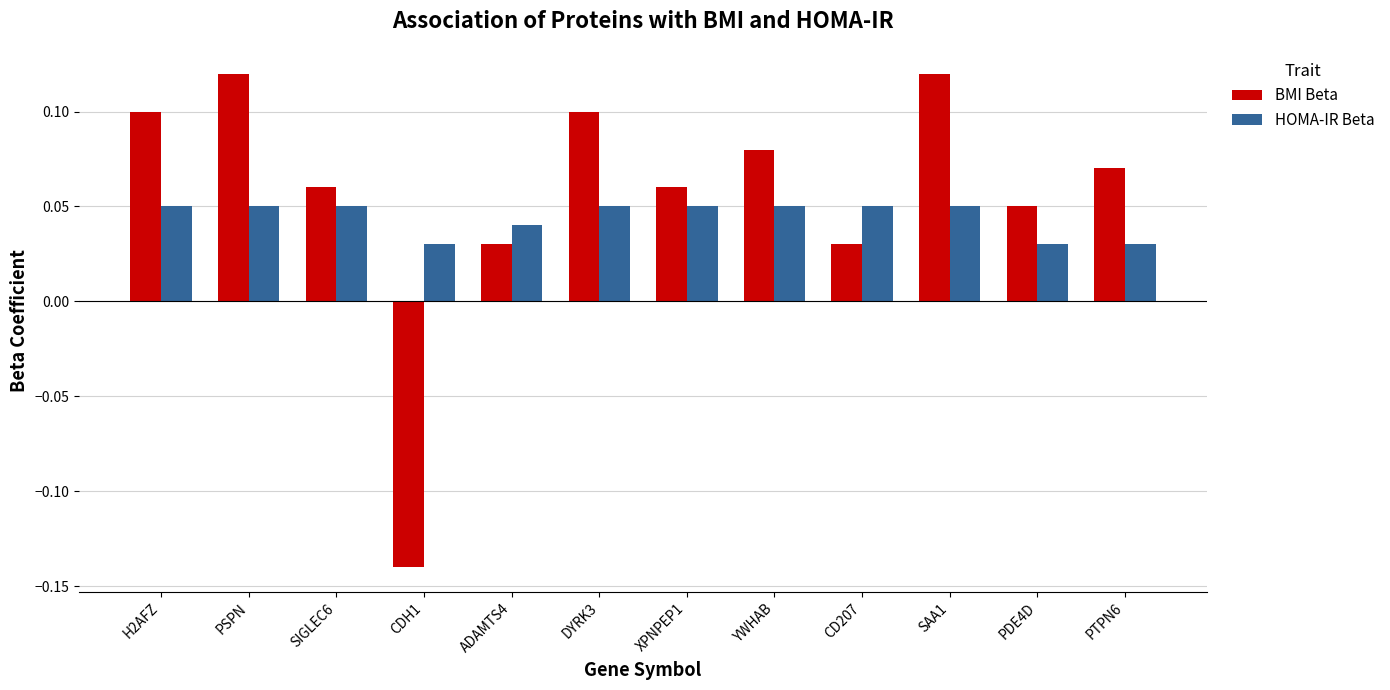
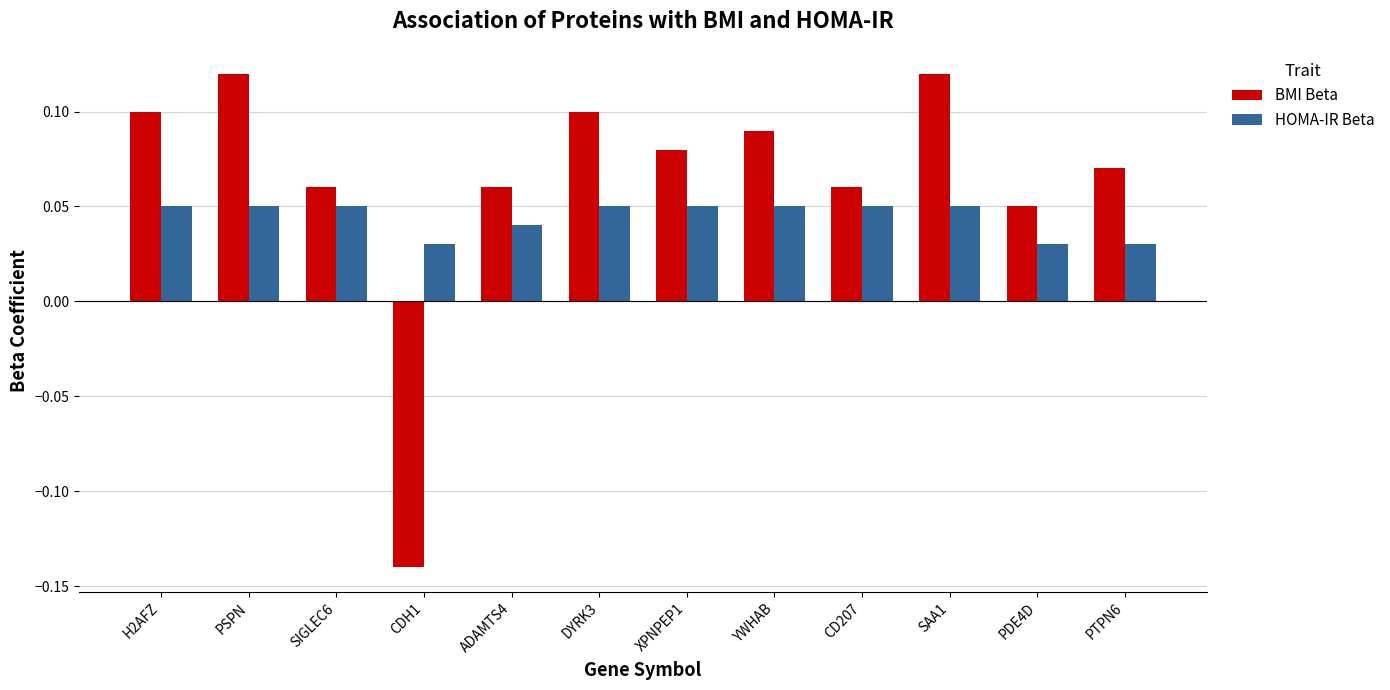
BMI Beta, ADAMTS4: 0.03 -> 0.06
BMI Beta, XPNPEP1: 0.06 -> 0.08
BMI Beta, YWHAB: 0.08 -> 0.09
BMI Beta, CD207: 0.03 -> 0.06
